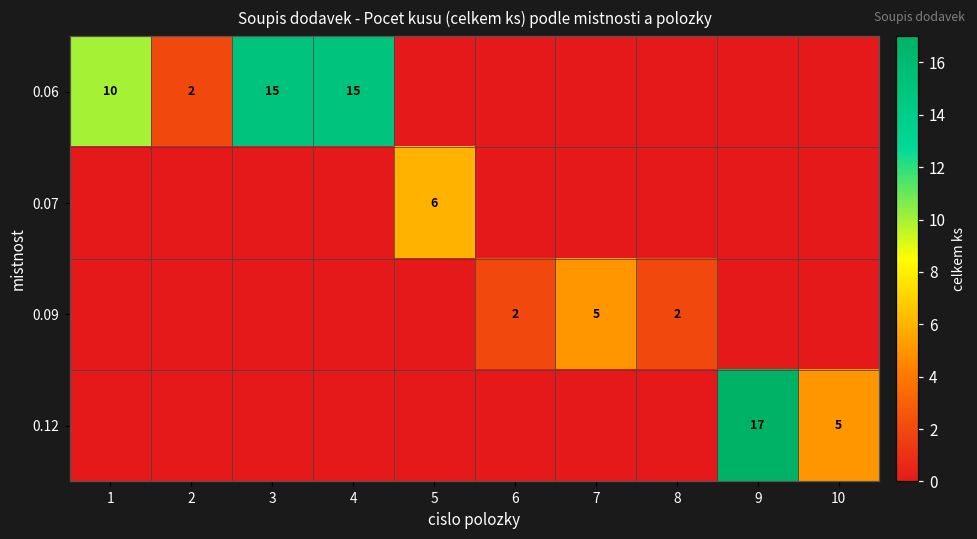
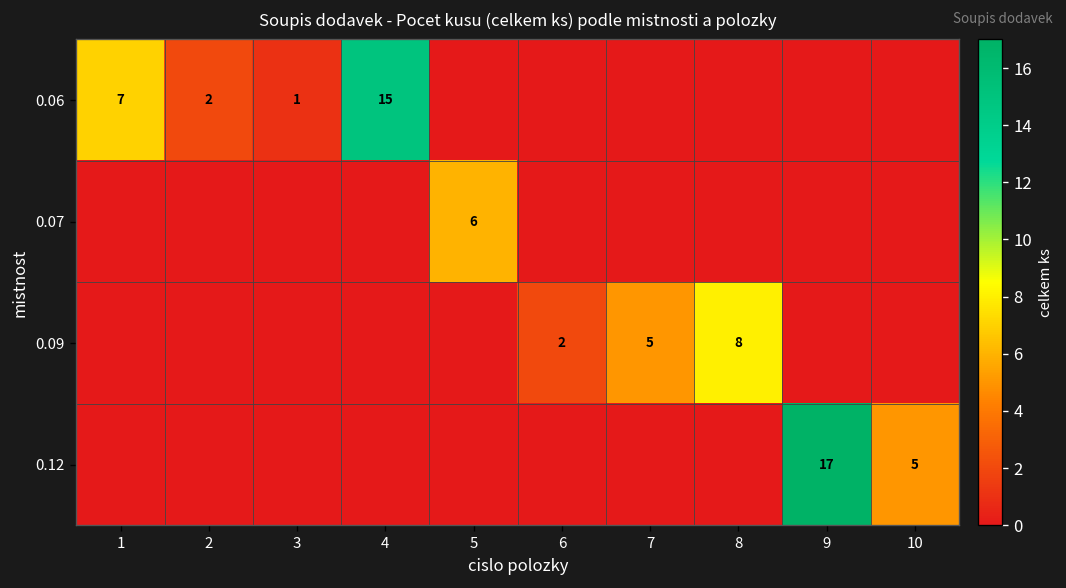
0.06, 1: 10 -> 7
0.06, 3: 15 -> 1
0.09, 8: 2 -> 8
